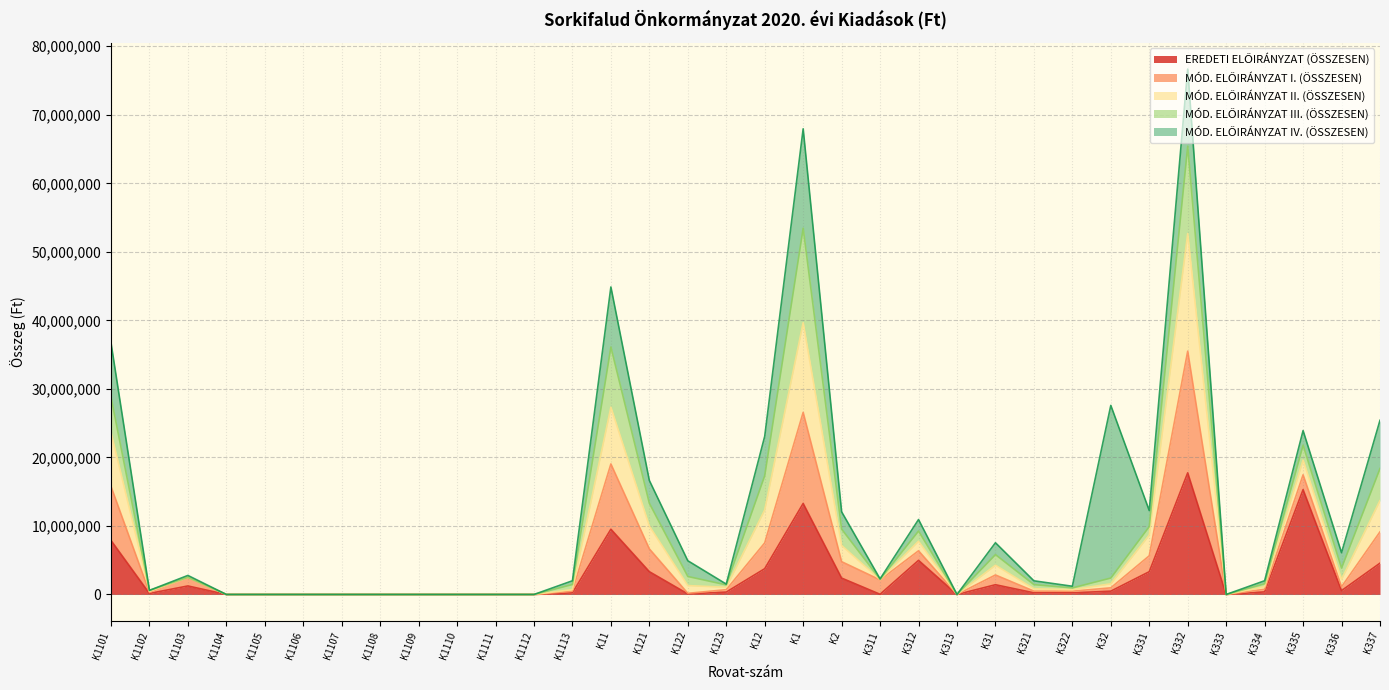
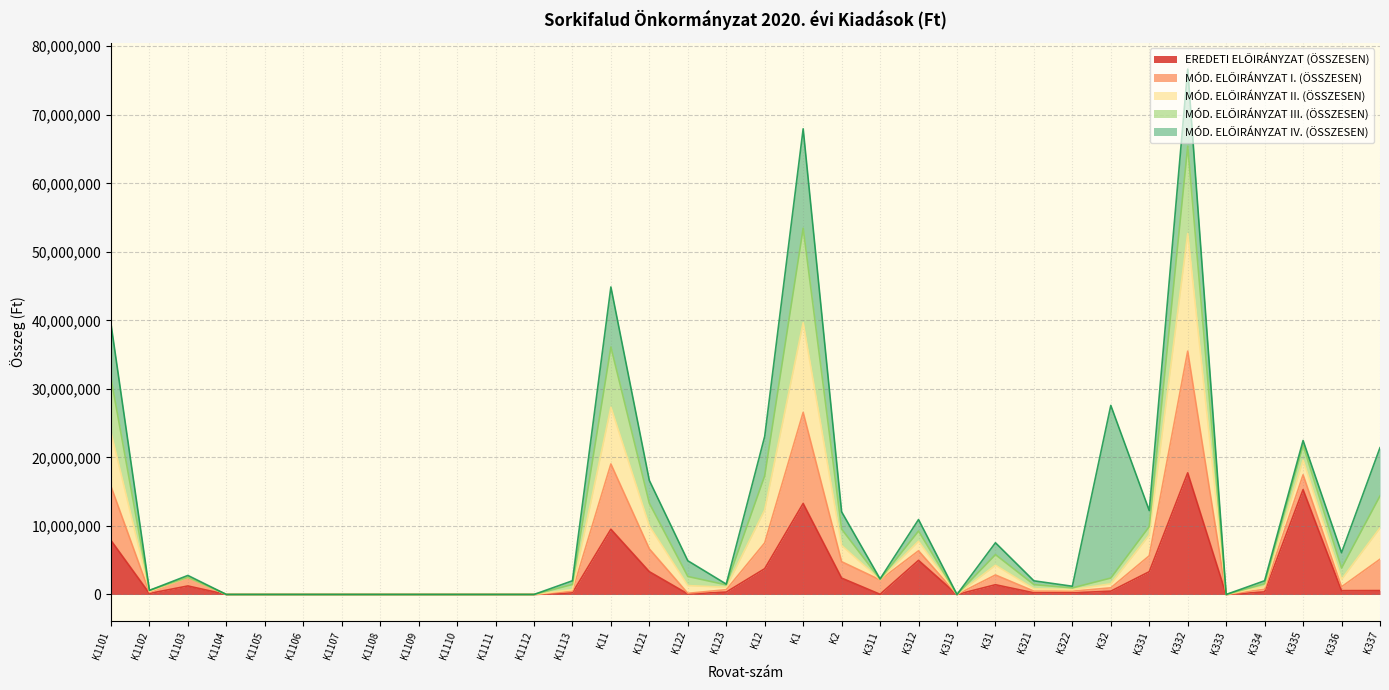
MÓD. ELŐIRÁNYZAT III. (ÖSSZESEN), K1101: 5,000,000 -> 8,000,000
MÓD. ELŐIRÁNYZAT IV. (ÖSSZESEN), K335: 2,000,000 -> 1,000,000
EREDETI ELŐIRÁNYZAT (ÖSSZESEN), K337: 5,000,000 -> 1,000,000
